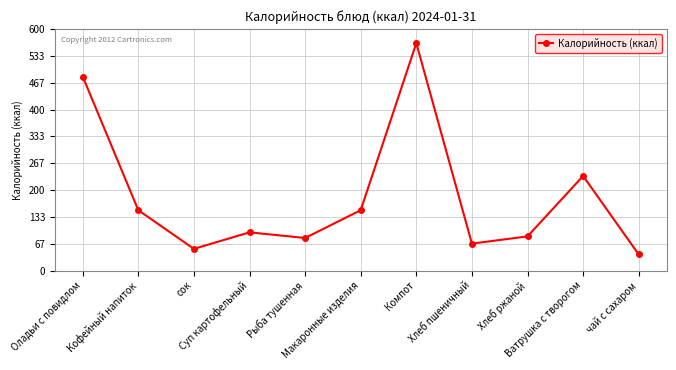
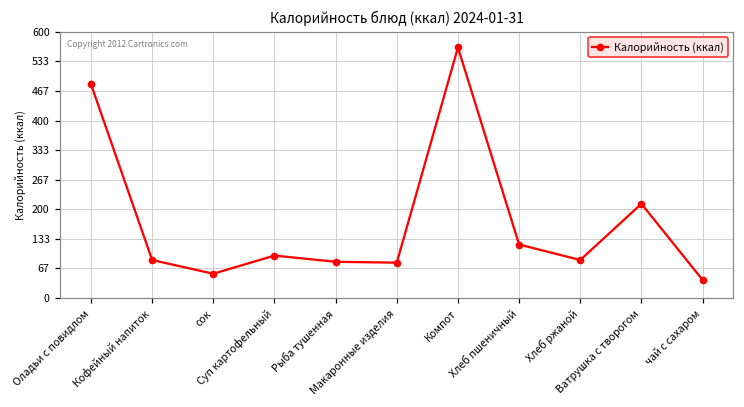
Кофейный напиток: 150 -> 90
Макаронные изделия: 150 -> 80
Хлеб пшеничный: 70 -> 120
Ватрушка с творогом: 240 -> 210
